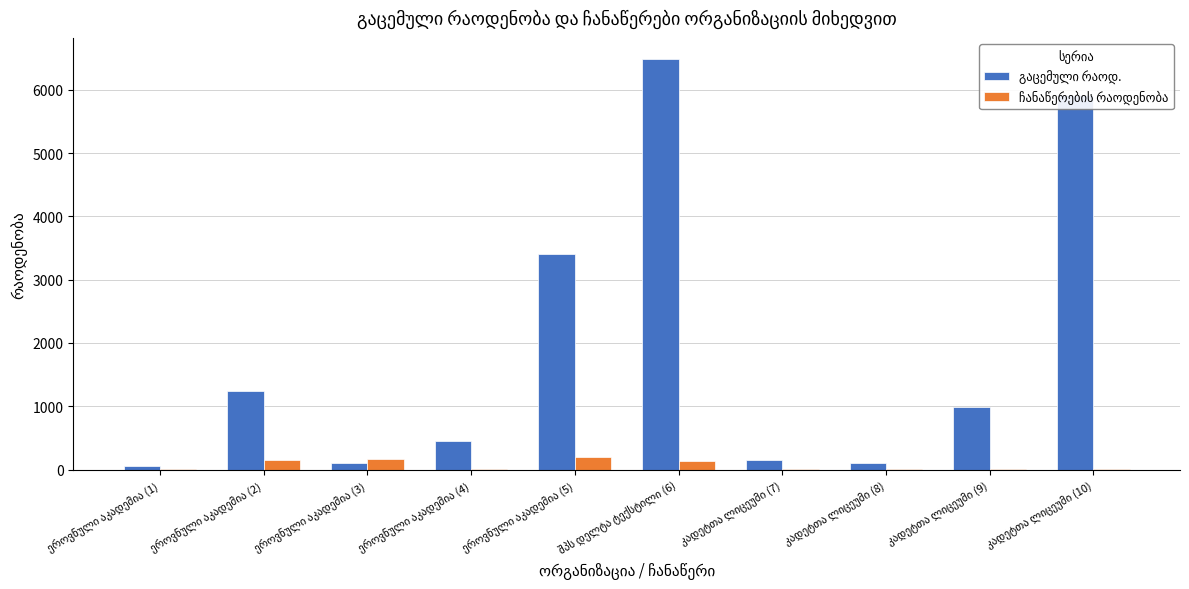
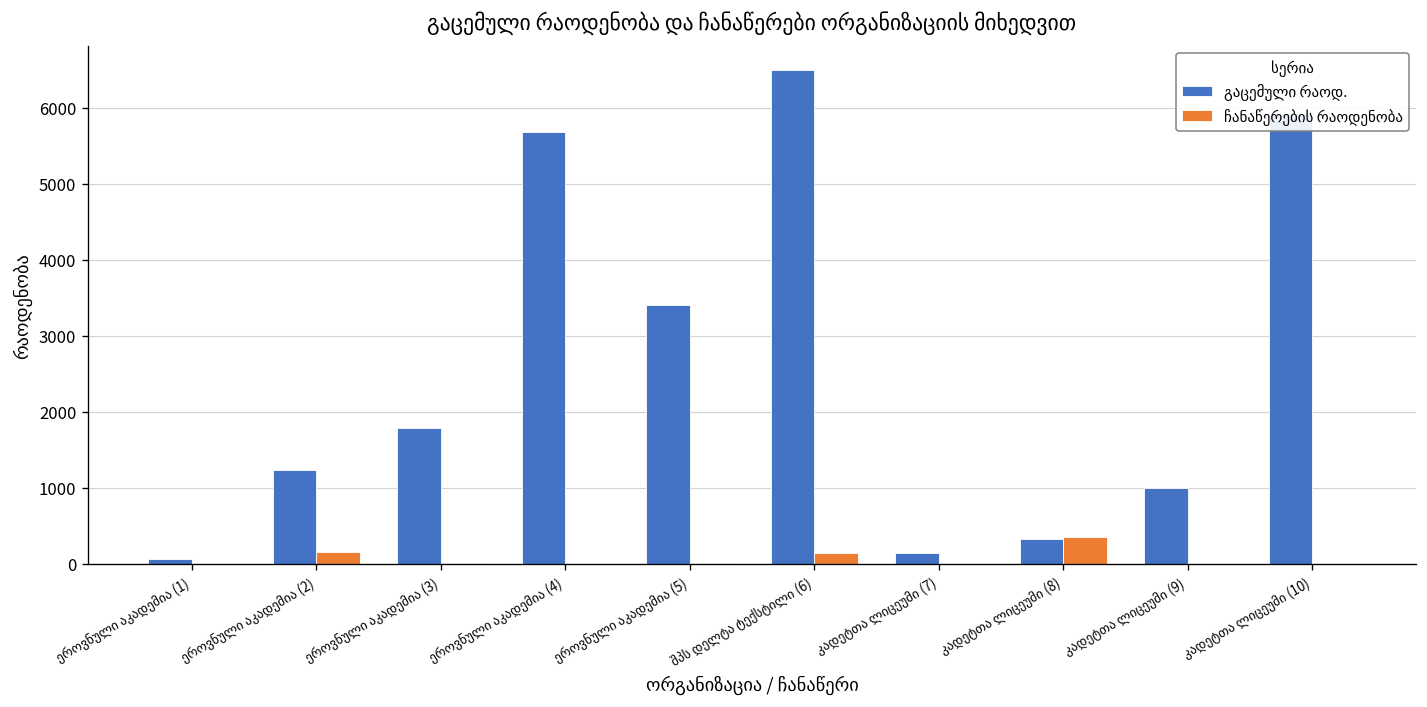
გაცემული რაოდ., ეროვნული აკადემია (3): 100 -> 1800
ჩანაწერების რაოდენობა, ეროვნული აკადემია (3): 200 -> 0
გაცემული რაოდ., ეროვნული აკადემია (4): 500 -> 5700
ჩანაწერების რაოდენობა, ეროვნული აკადემია (5): 200 -> 0
გაცემული რაოდ., კადეტთა ლიცეუმი (8): 100 -> 300
ჩანაწერების რაოდენობა, კადეტთა ლიცეუმი (8): 0 -> 300
